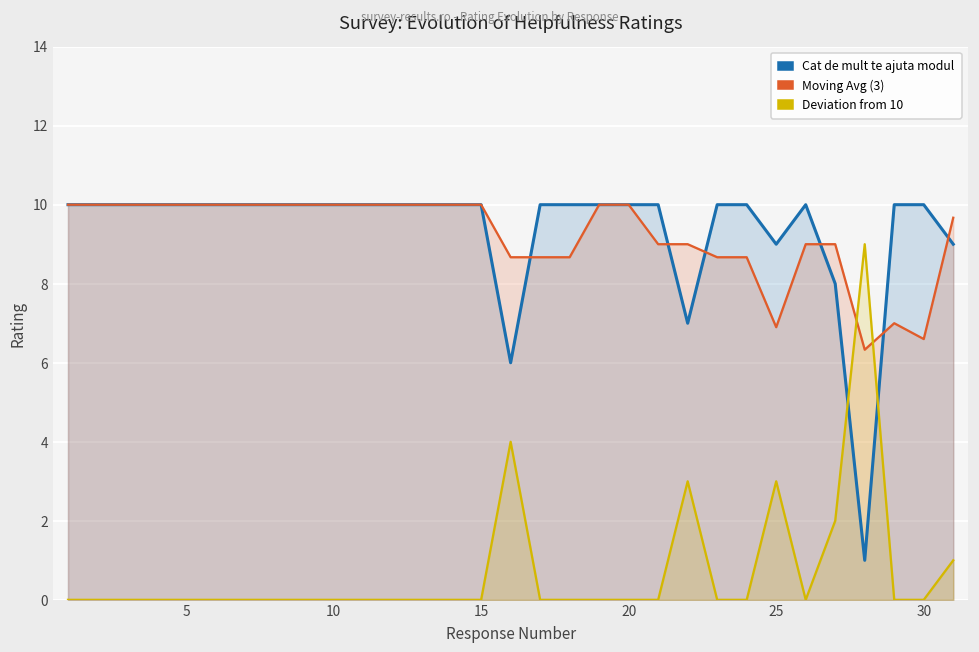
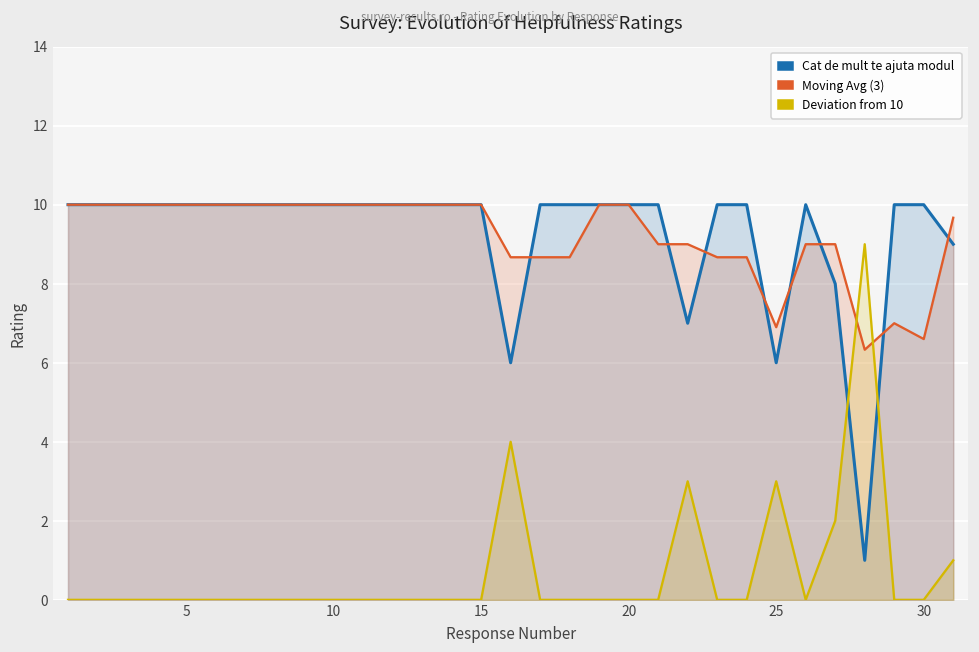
Cat de mult te ajuta modul, 25: 9 -> 6
